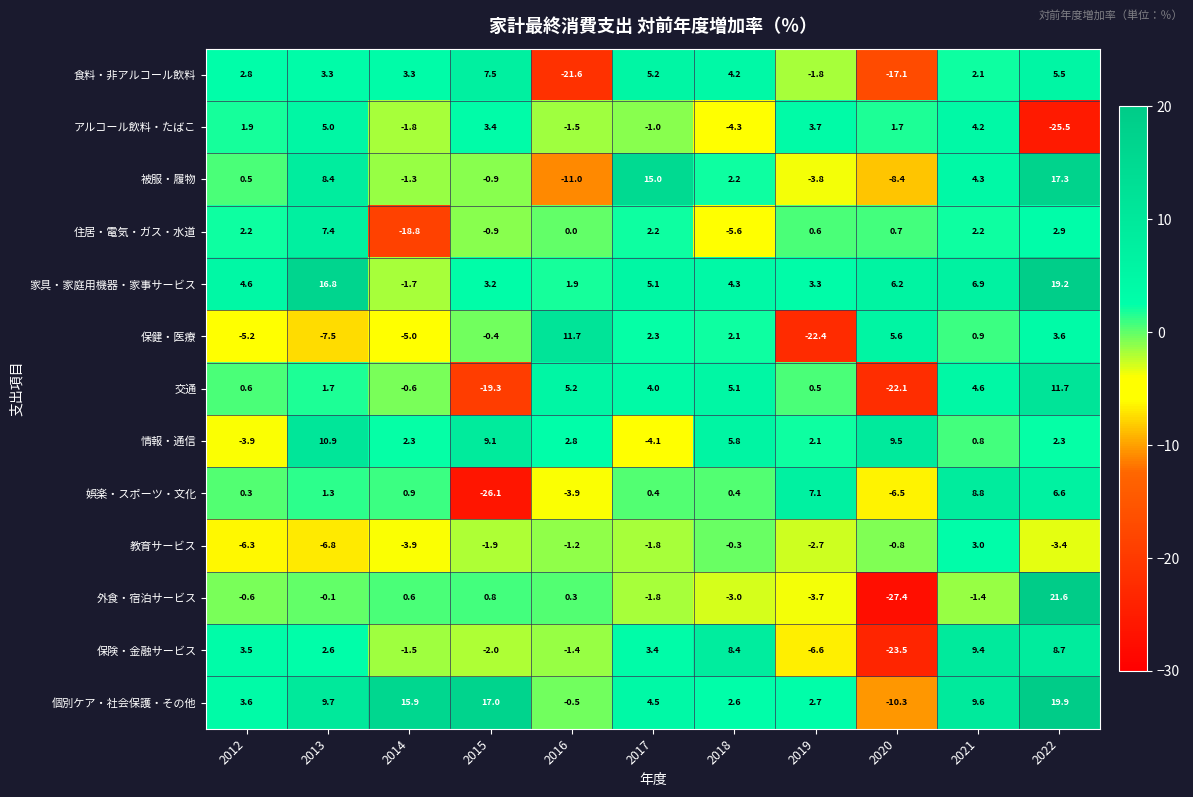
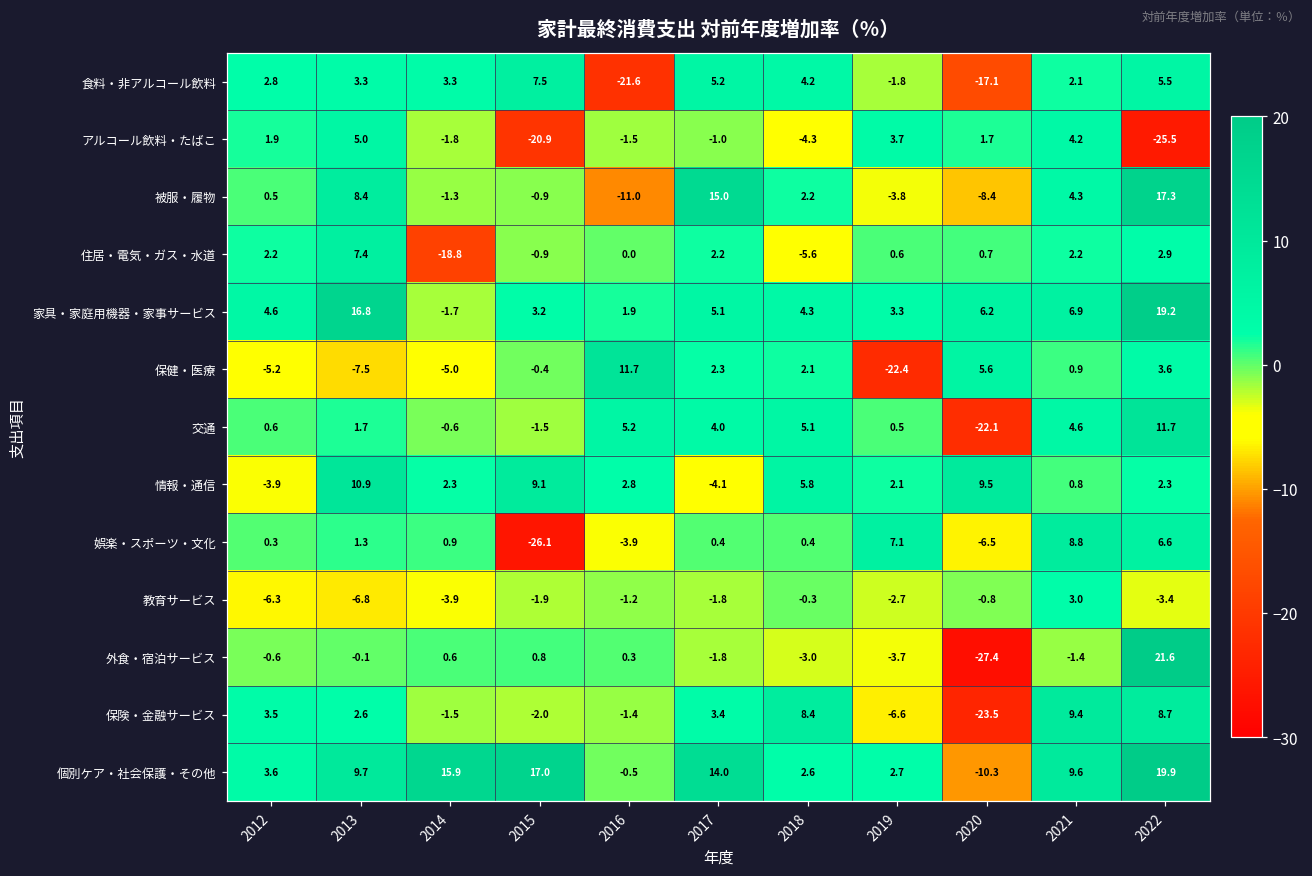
アルコール飲料・たばこ, 2015: 3.4 -> -20.9
交通, 2015: -19.3 -> -1.5
個別ケア・社会保護・その他, 2017: 4.5 -> 14.0
